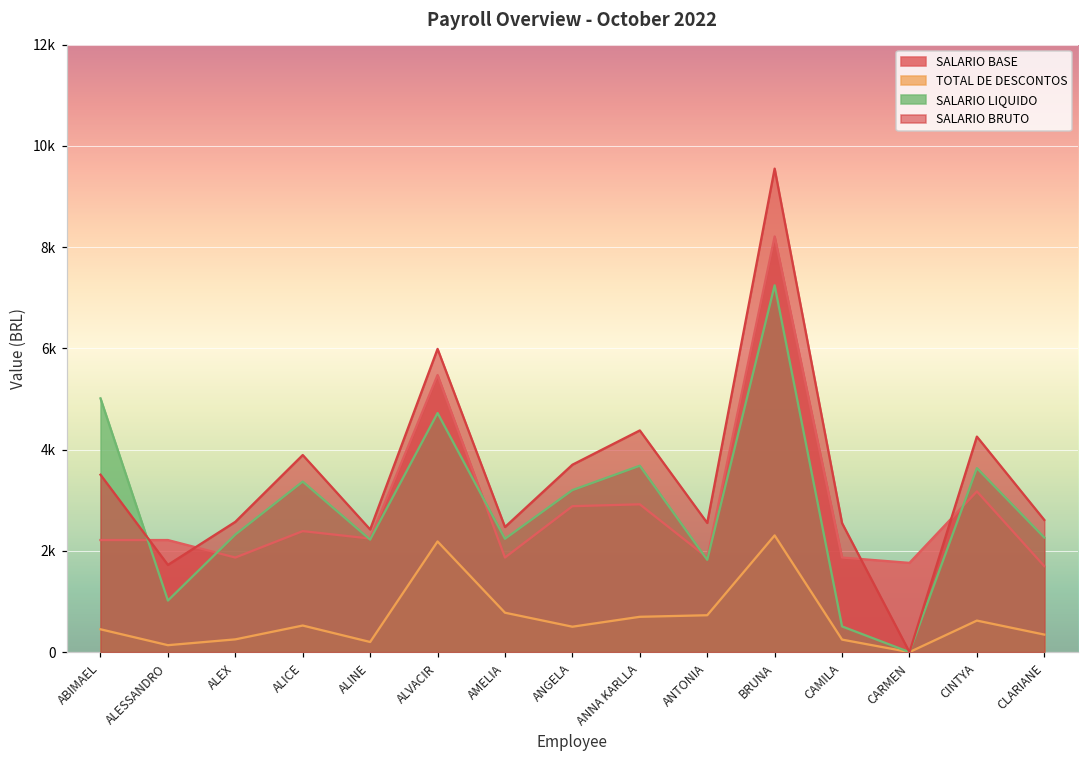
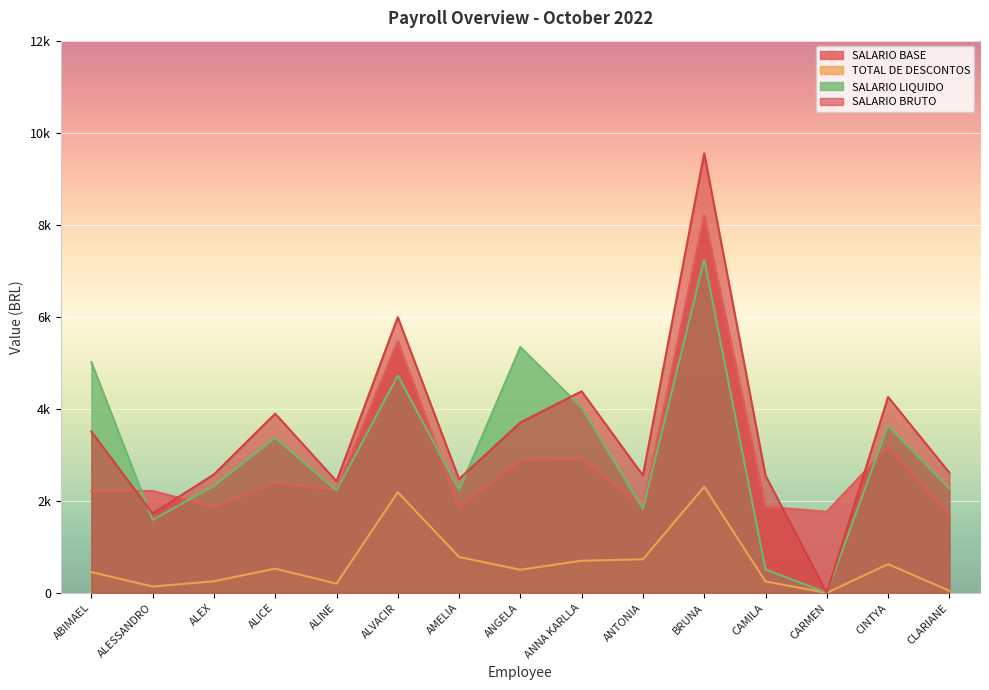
SALARIO LIQUIDO, ALESSANDRO: 1000 -> 1600
SALARIO LIQUIDO, ANGELA: 3200 -> 5300
SALARIO LIQUIDO, ANNA KARLLA: 3700 -> 4000
TOTAL DE DESCONTOS, CLARIANE: 300 -> 0
